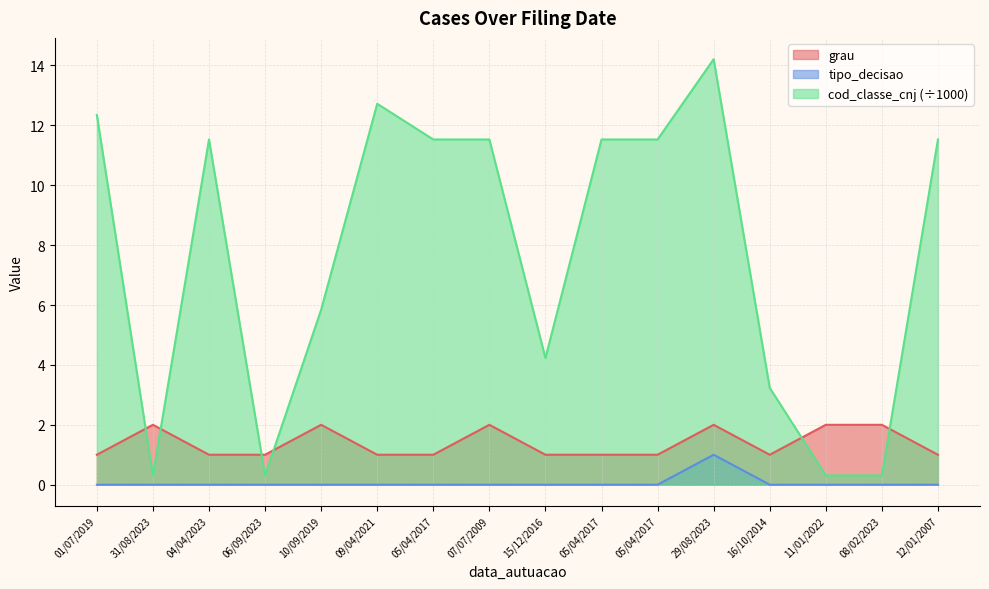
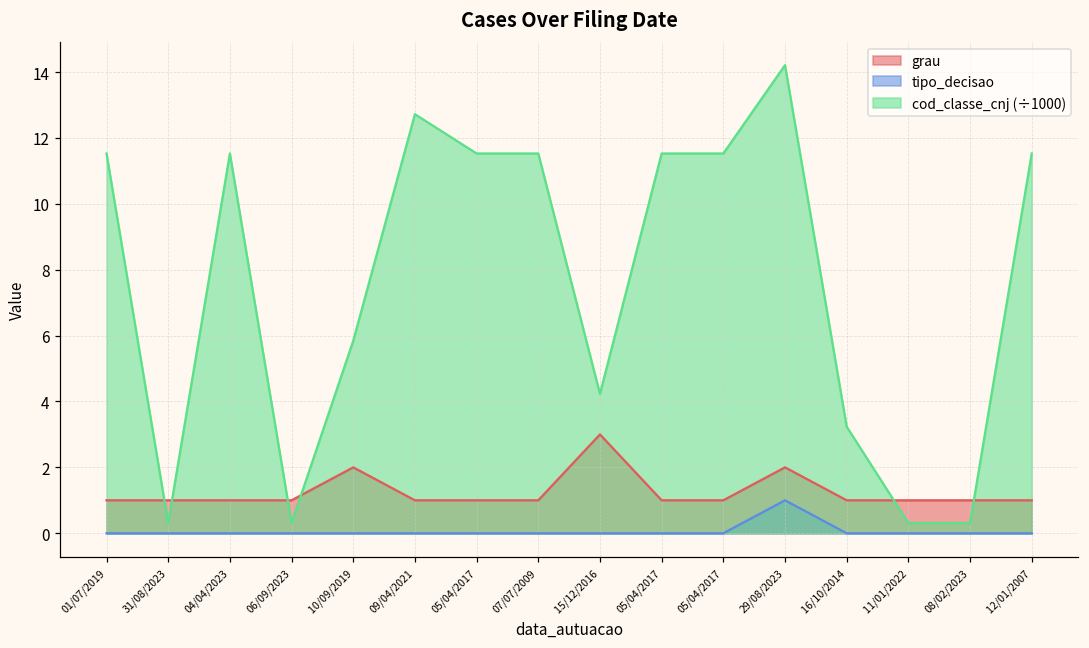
cod_classe_cnj (÷1000), 01/07/2019: 12.3 -> 11.5
grau, 31/08/2023: 2 -> 1
grau, 07/07/2009: 2 -> 1
grau, 15/12/2016: 1 -> 3
grau, 11/01/2022: 2 -> 1
grau, 08/02/2023: 2 -> 1
